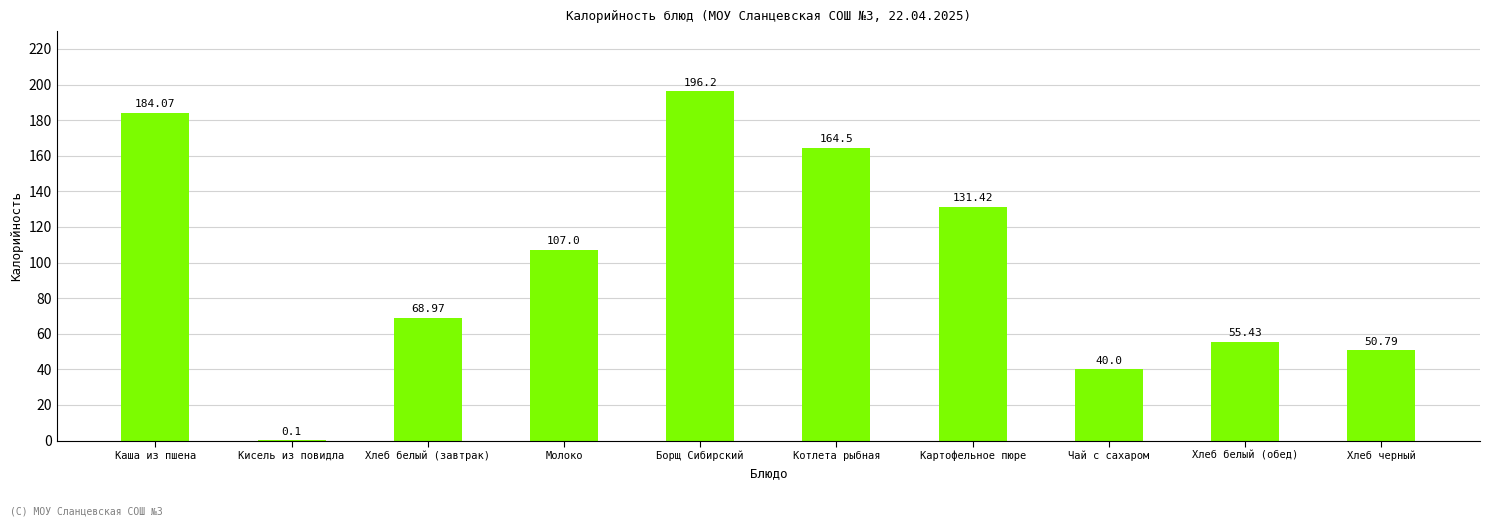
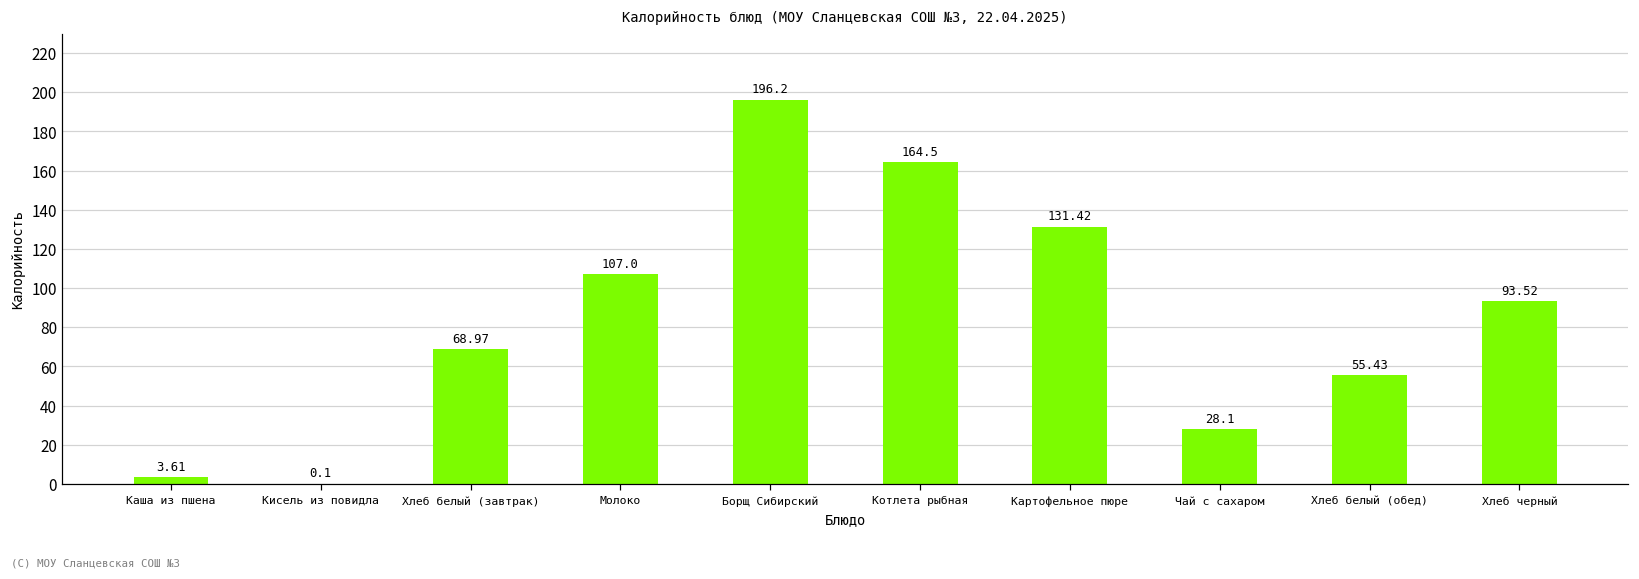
Каша из пшена: 184.07 -> 3.61
Чай с сахаром: 40.0 -> 28.1
Хлеб черный: 50.79 -> 93.52
